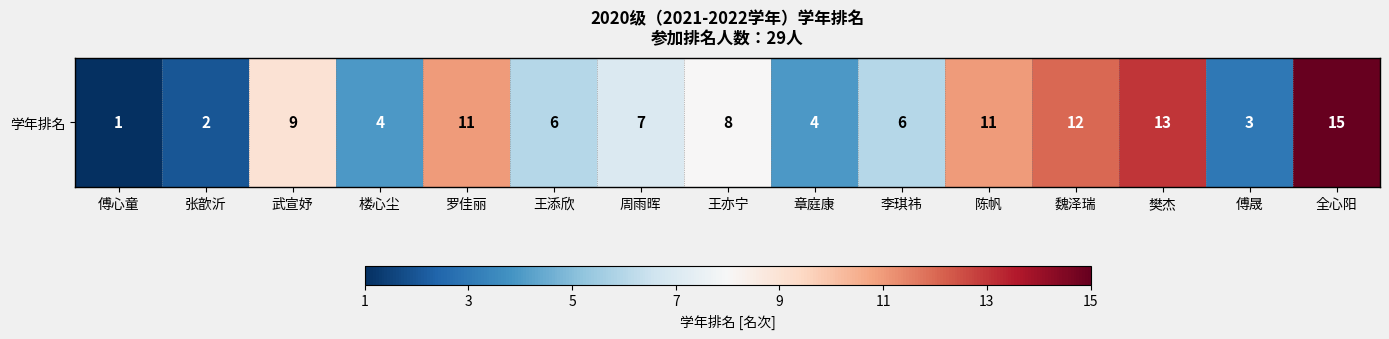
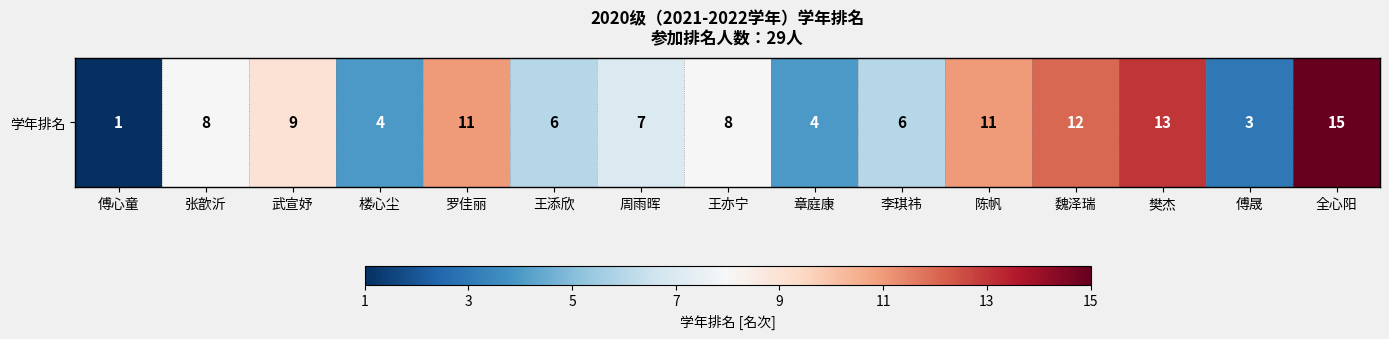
学年排名, 张歆沂: 2 -> 8
